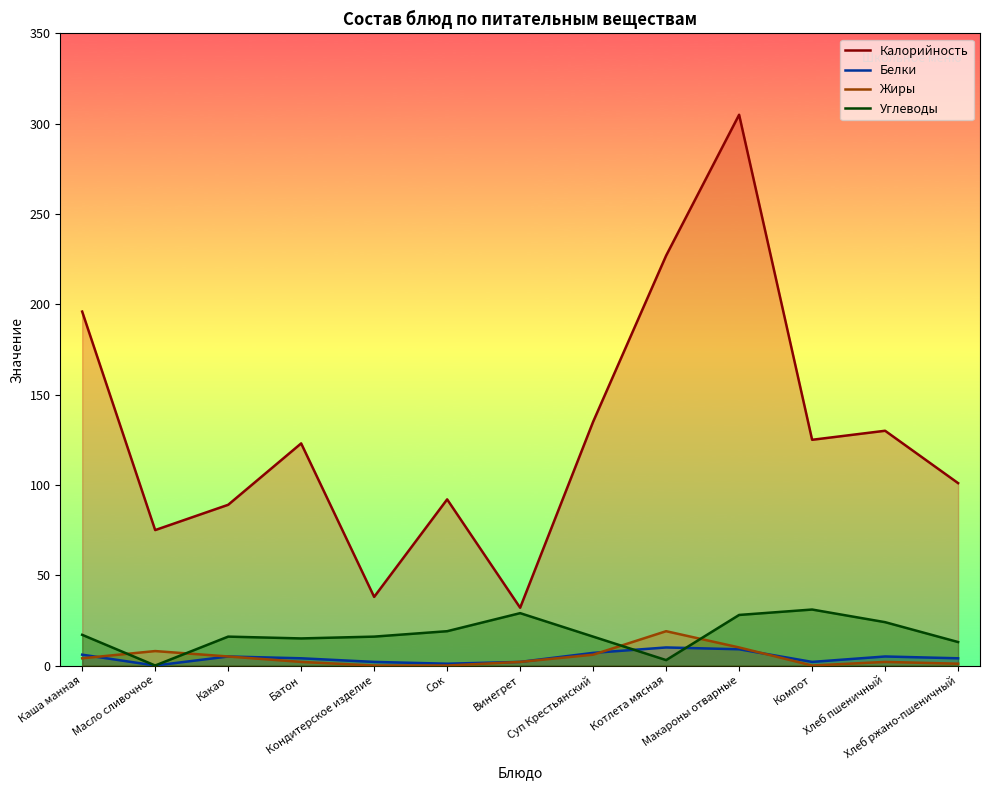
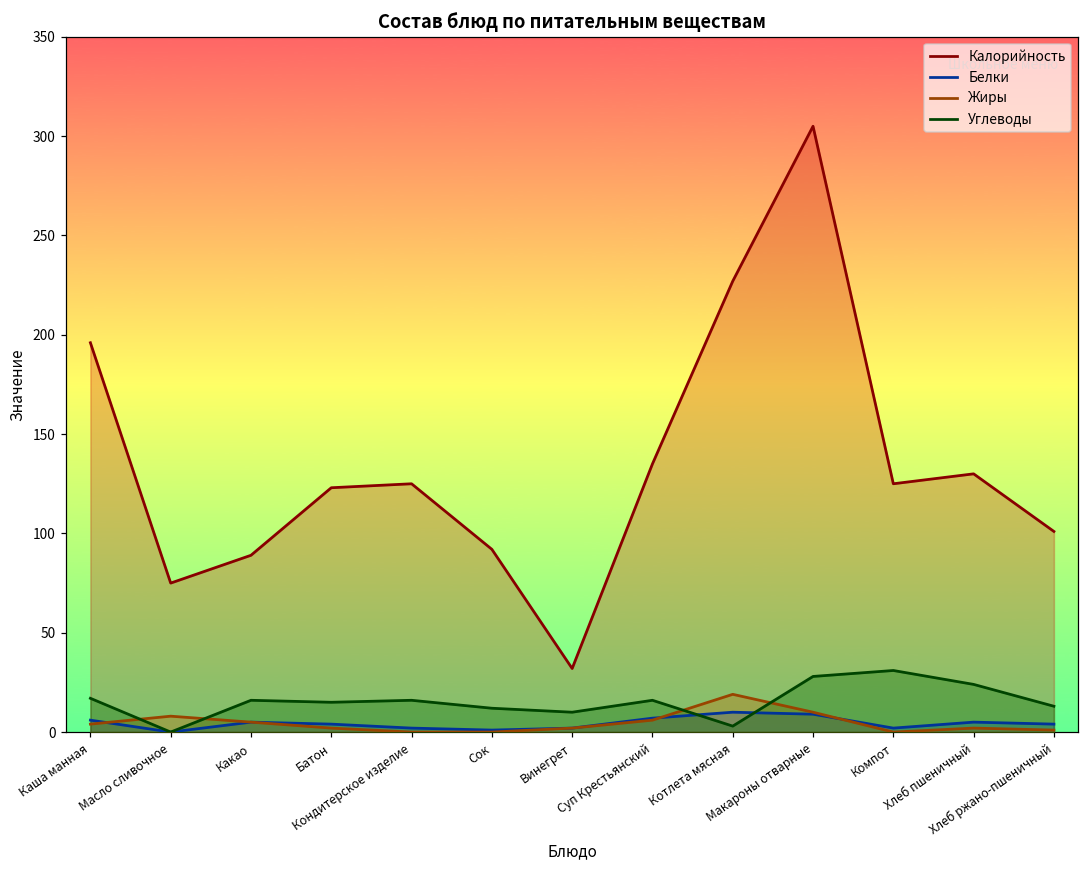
Калорийность, Кондитерское изделие: 38 -> 125
Углеводы, Сок: 19 -> 12
Углеводы, Винегрет: 29 -> 10
